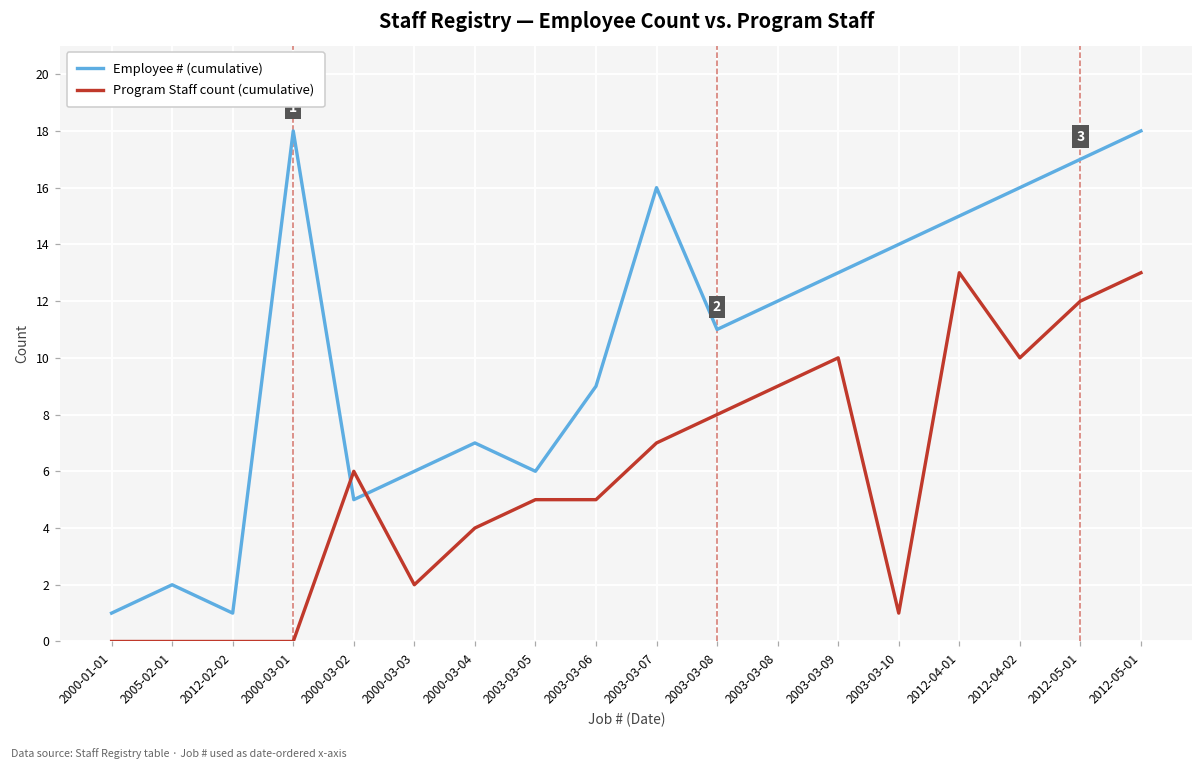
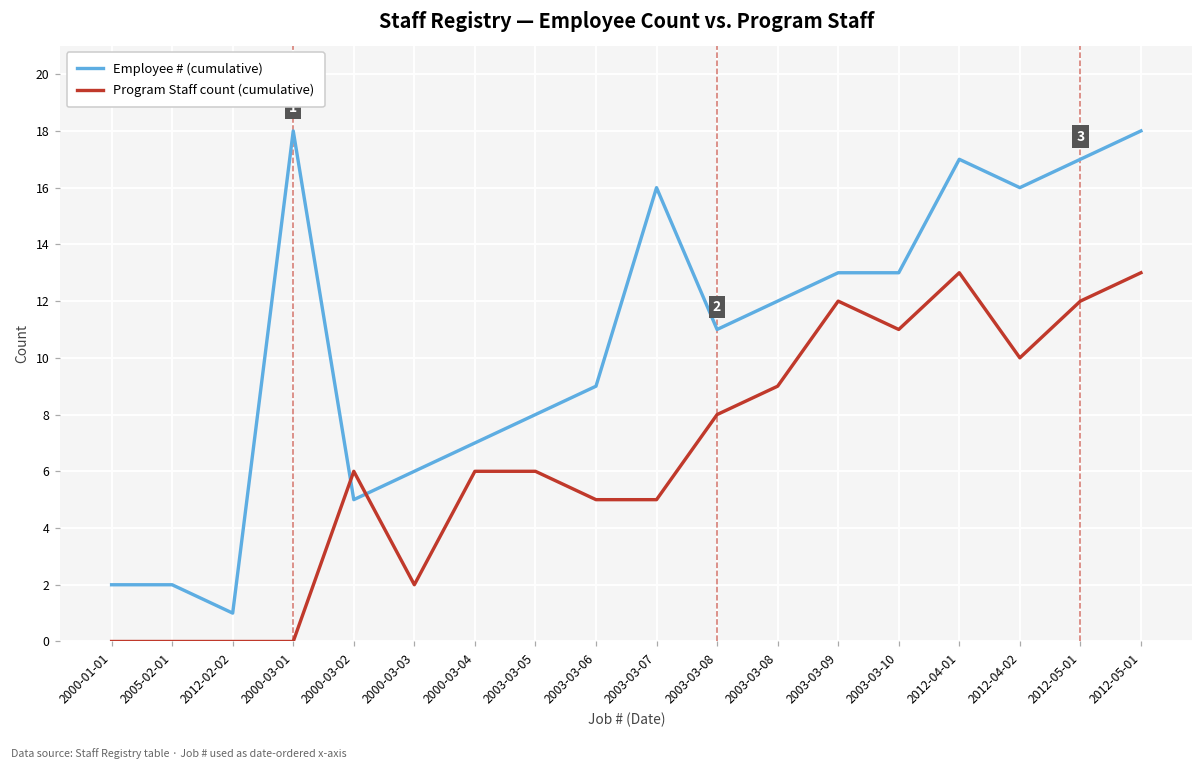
Employee # (cumulative), 2000-01-01: 1 -> 2
Program Staff count (cumulative), 2000-03-04: 4 -> 6
Employee # (cumulative), 2003-03-05: 6 -> 8
Program Staff count (cumulative), 2003-03-05: 5 -> 6
Program Staff count (cumulative), 2003-03-07: 7 -> 5
Program Staff count (cumulative), 2003-03-09: 10 -> 12
Employee # (cumulative), 2003-03-10: 14 -> 13
Program Staff count (cumulative), 2003-03-10: 1 -> 11
Employee # (cumulative), 2012-04-01: 15 -> 17
